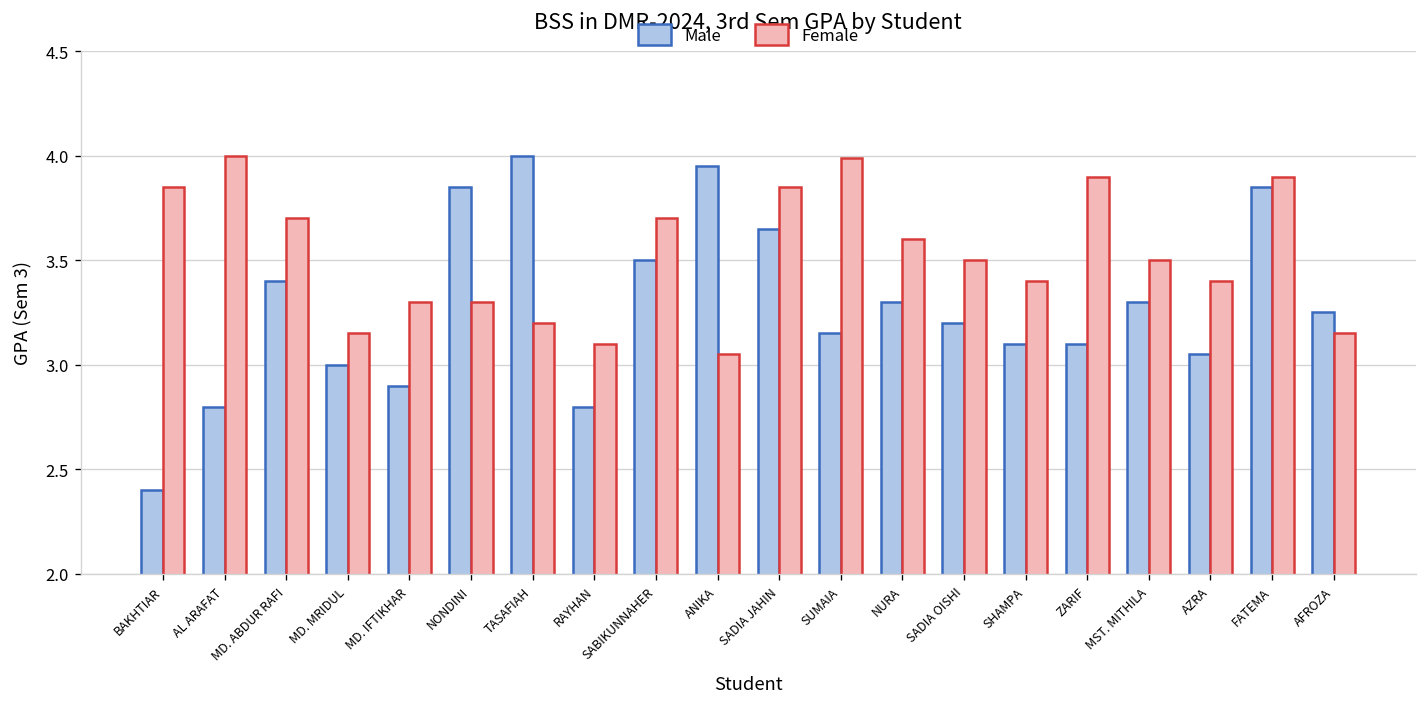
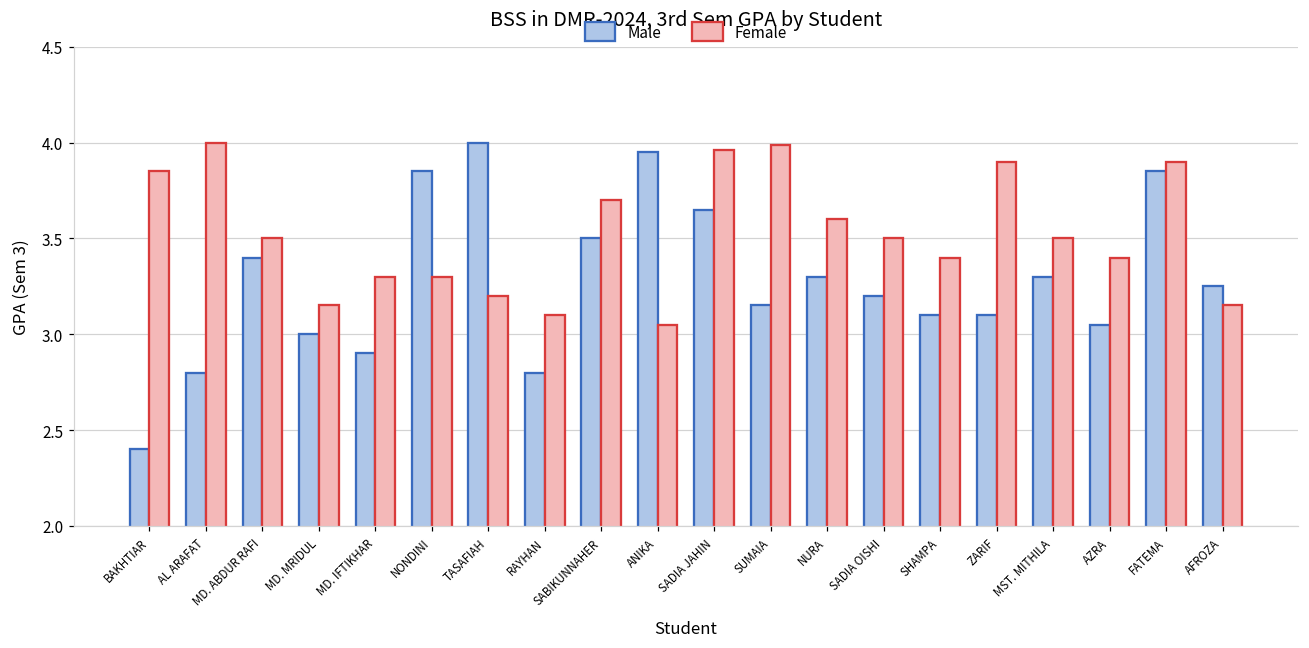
Female, MD. ABDUR RAFI: 3.7 -> 3.5
Female, SADIA JAHIN: 3.85 -> 3.96
